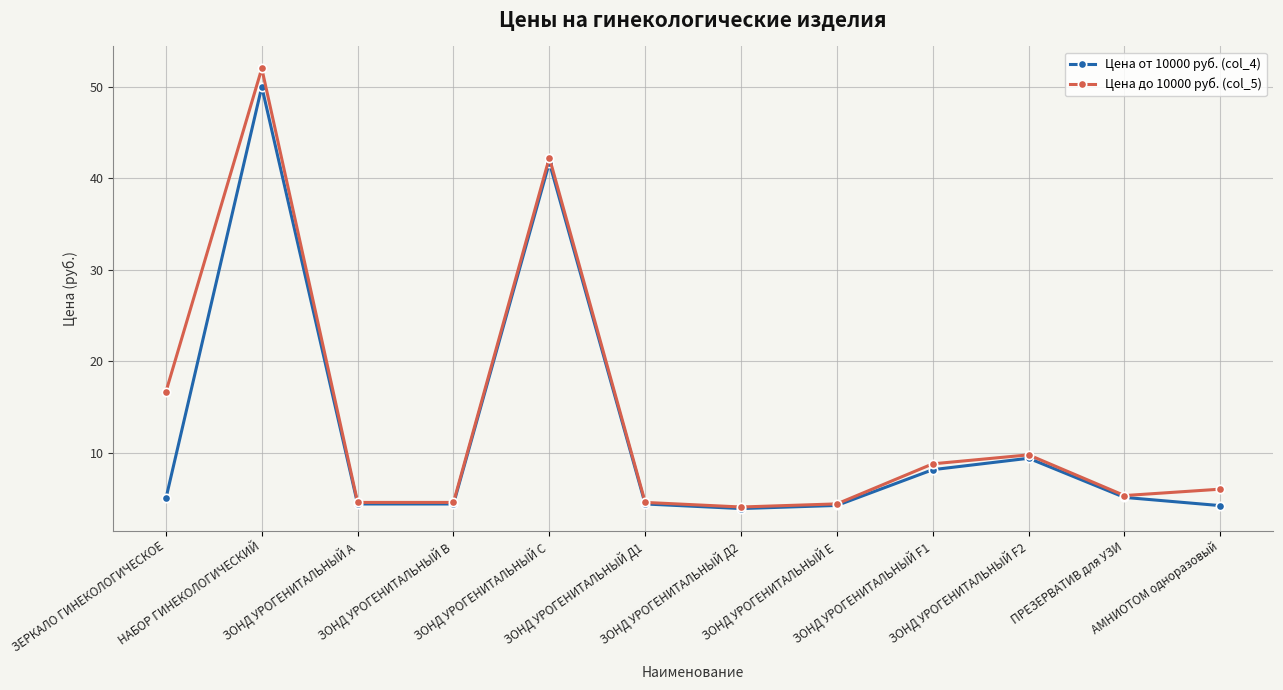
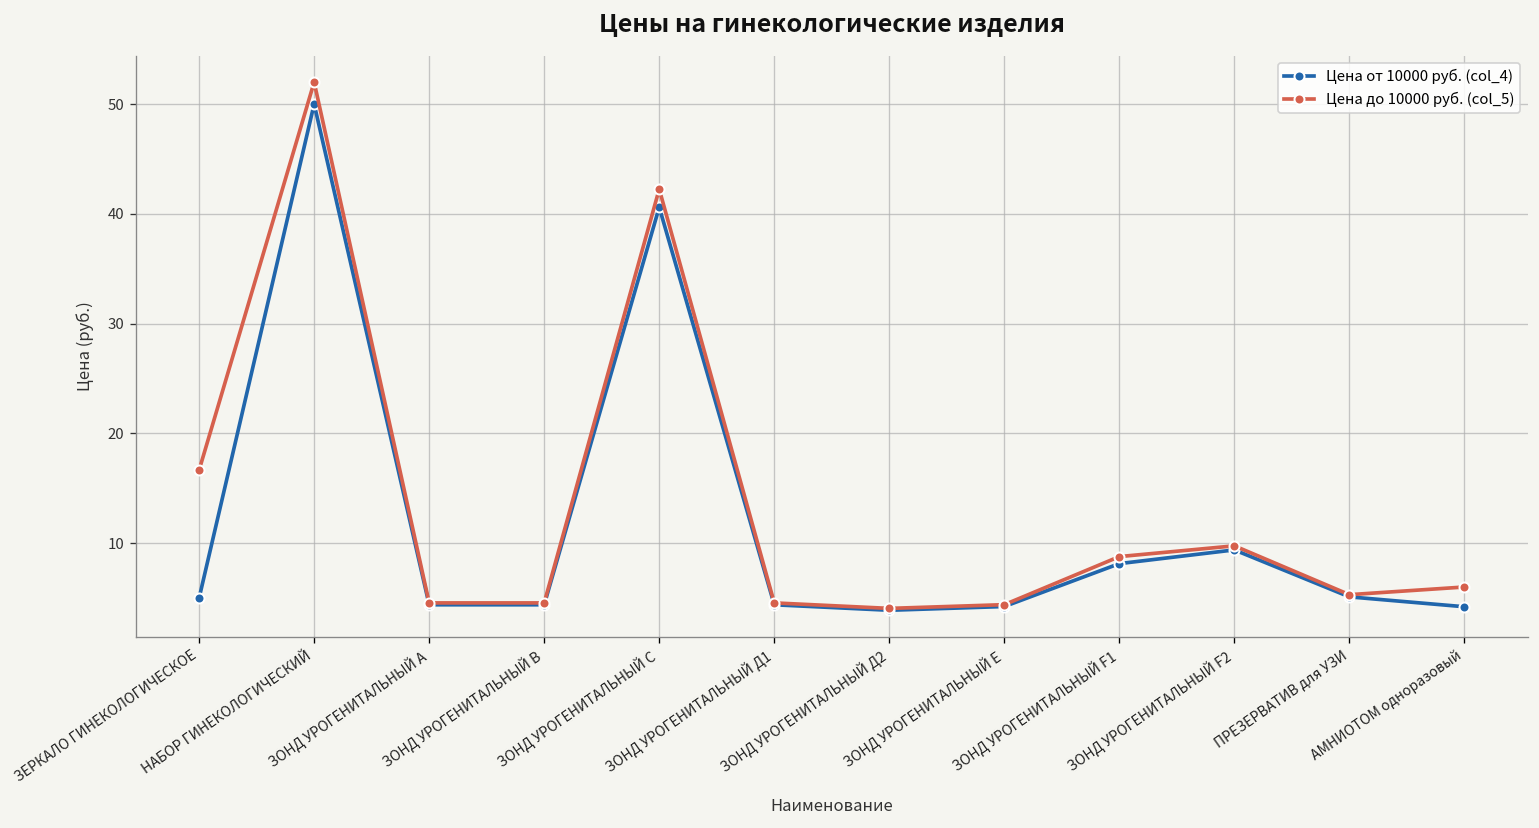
Цена от 10000 руб. (col_4), ЗОНД УРОГЕНИТАЛЬНЫЙ С: 42 -> 41
